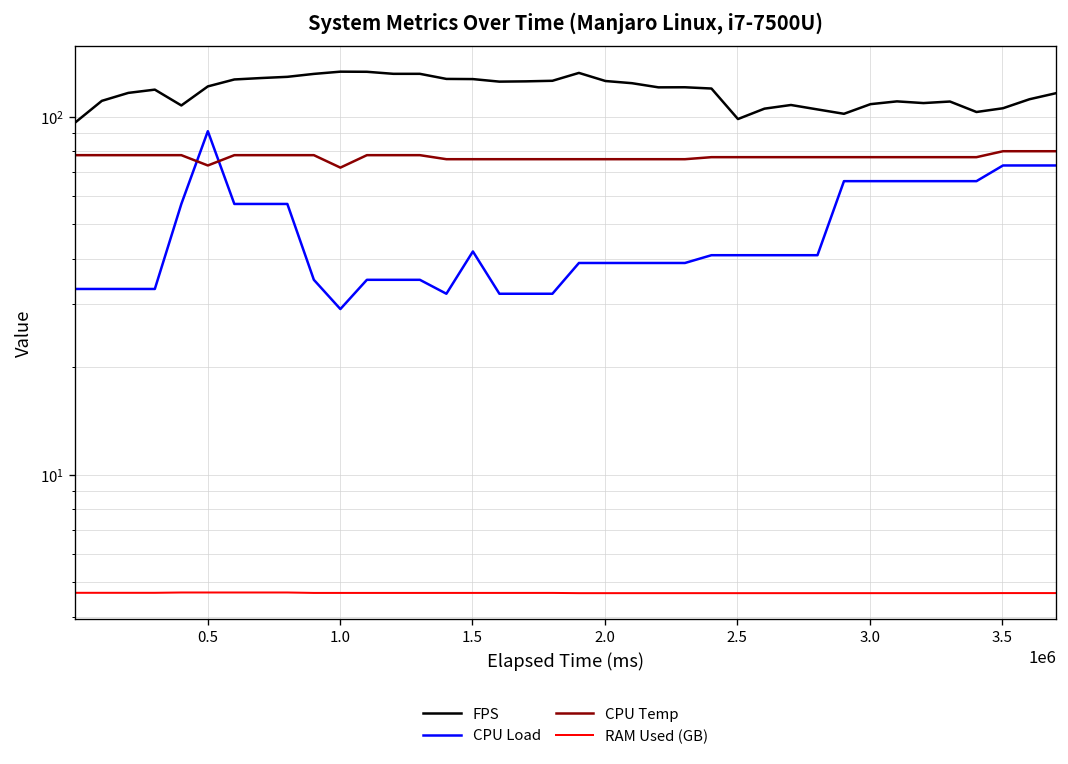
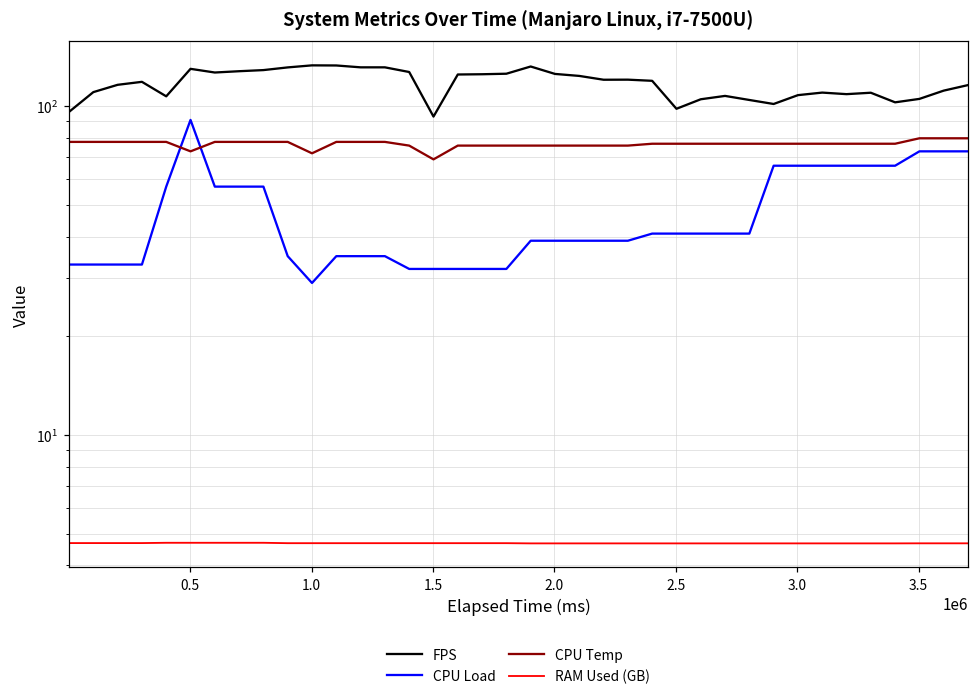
FPS, 0.5: 121 -> 130
FPS, 1.5: 127 -> 93
CPU Load, 1.5: 42 -> 32
CPU Temp, 1.5: 76 -> 69
